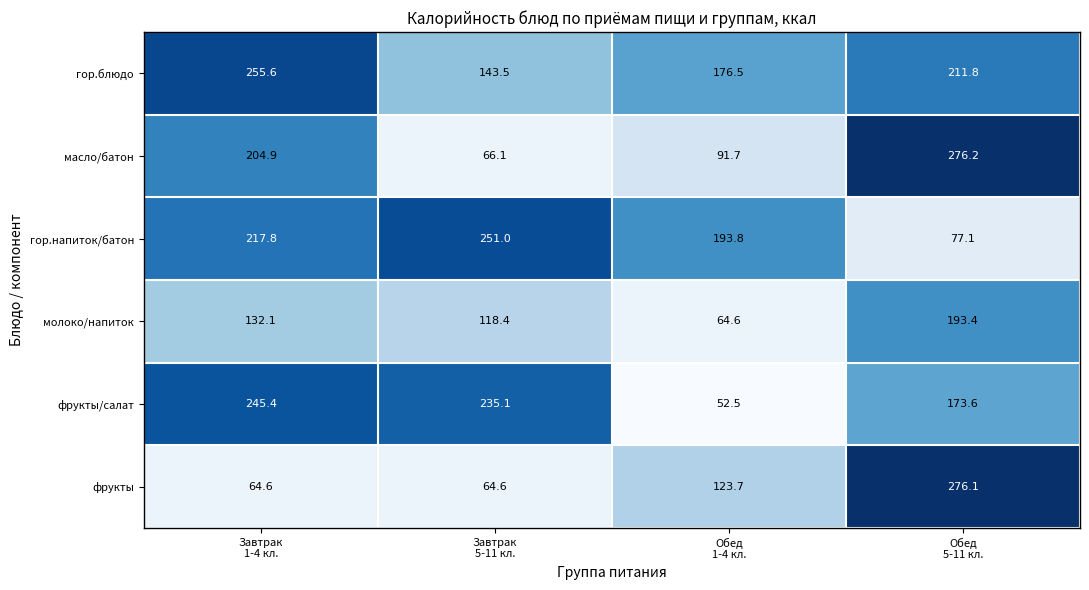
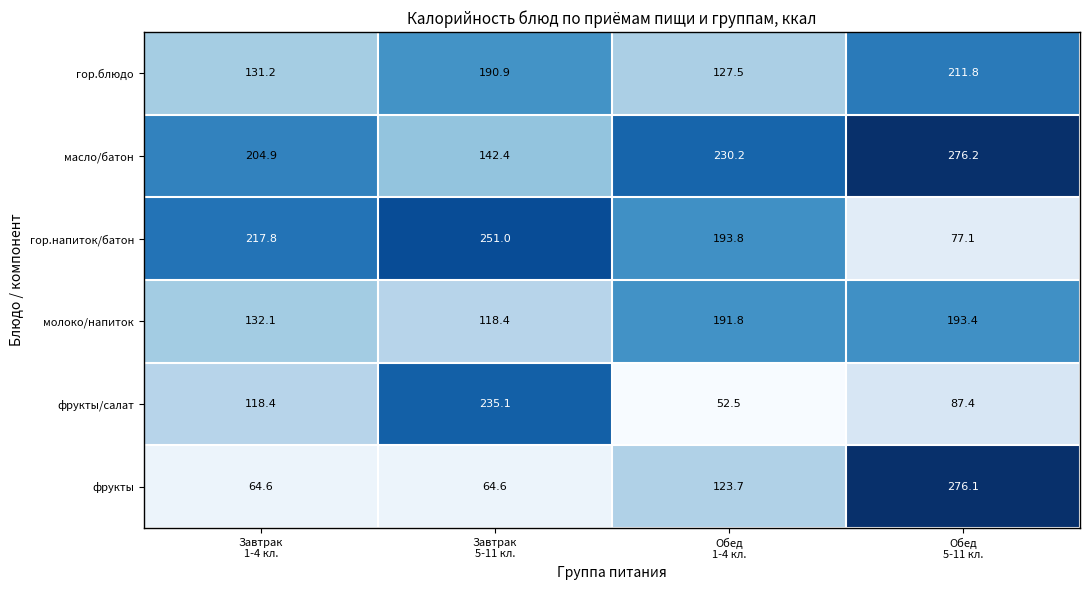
гор.блюдо, Завтрак 1-4 кл.: 255.6 -> 131.2
гор.блюдо, Завтрак 5-11 кл.: 143.5 -> 190.9
гор.блюдо, Обед 1-4 кл.: 176.5 -> 127.5
масло/батон, Завтрак 5-11 кл.: 66.1 -> 142.4
масло/батон, Обед 1-4 кл.: 91.7 -> 230.2
молоко/напиток, Обед 1-4 кл.: 64.6 -> 191.8
фрукты/салат, Завтрак 1-4 кл.: 245.4 -> 118.4
фрукты/салат, Обед 5-11 кл.: 173.6 -> 87.4
